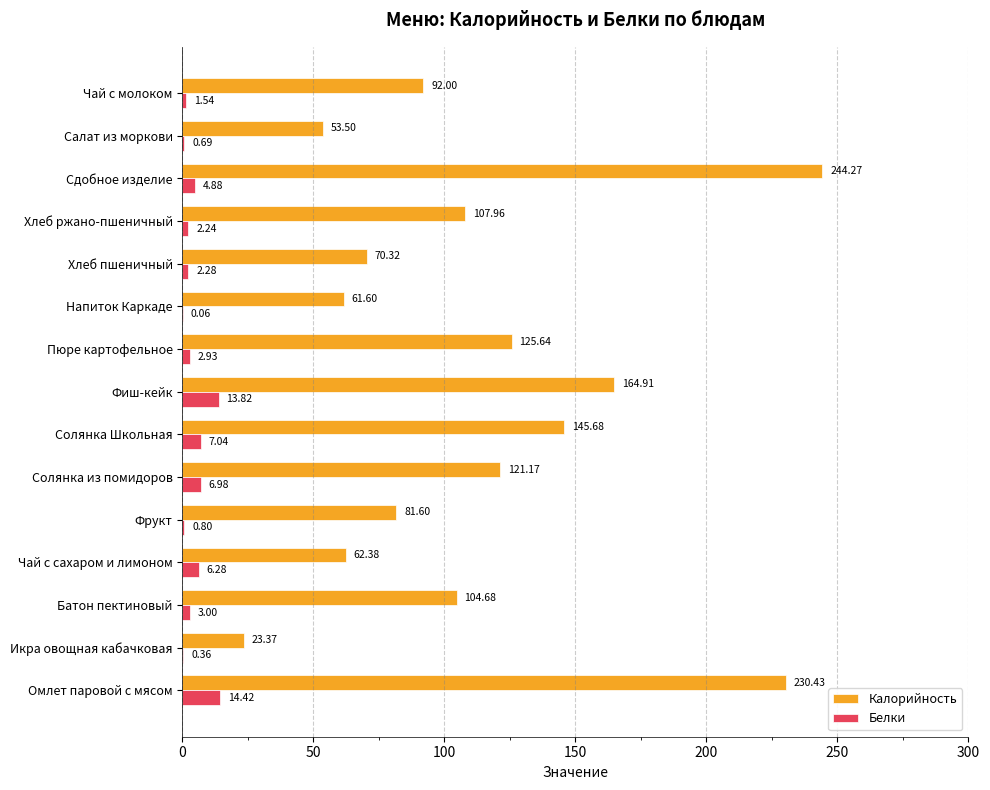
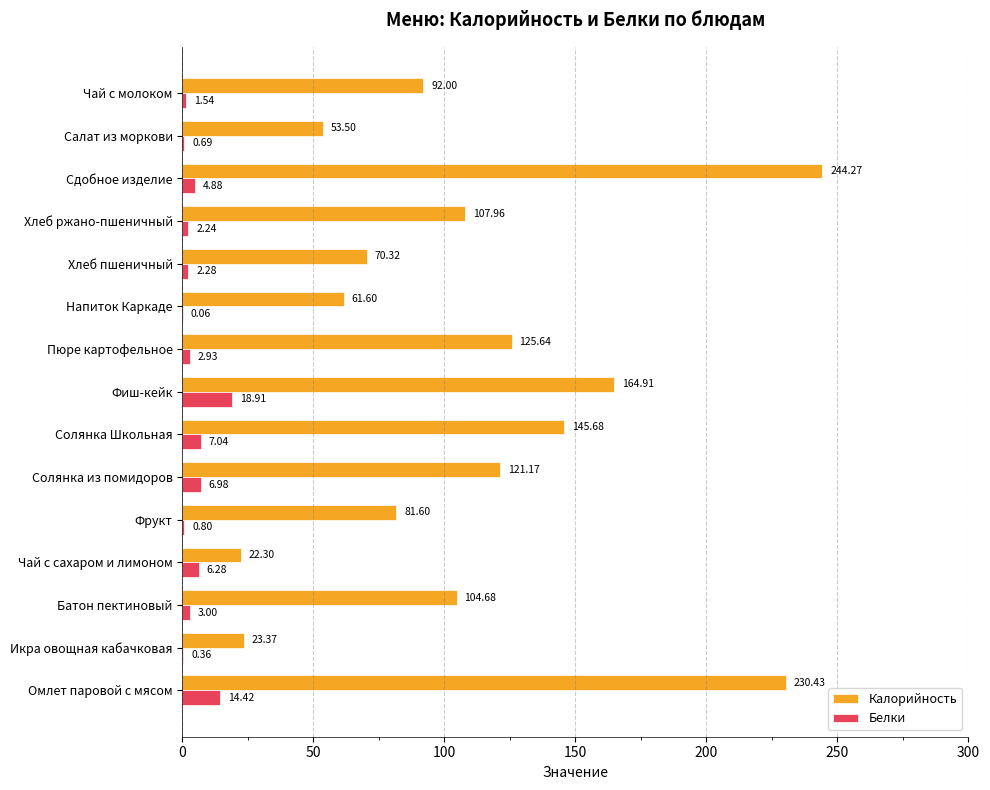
Белки, Фиш-кейк: 13.82 -> 18.91
Калорийность, Чай с сахаром и лимоном: 62.38 -> 22.30
